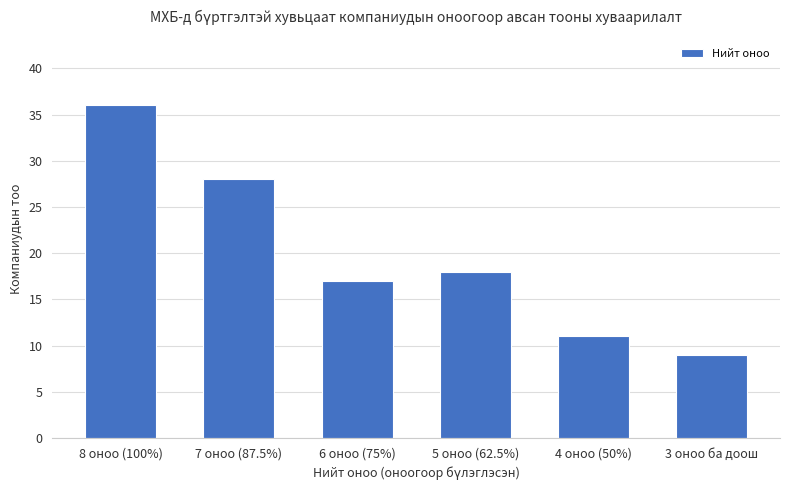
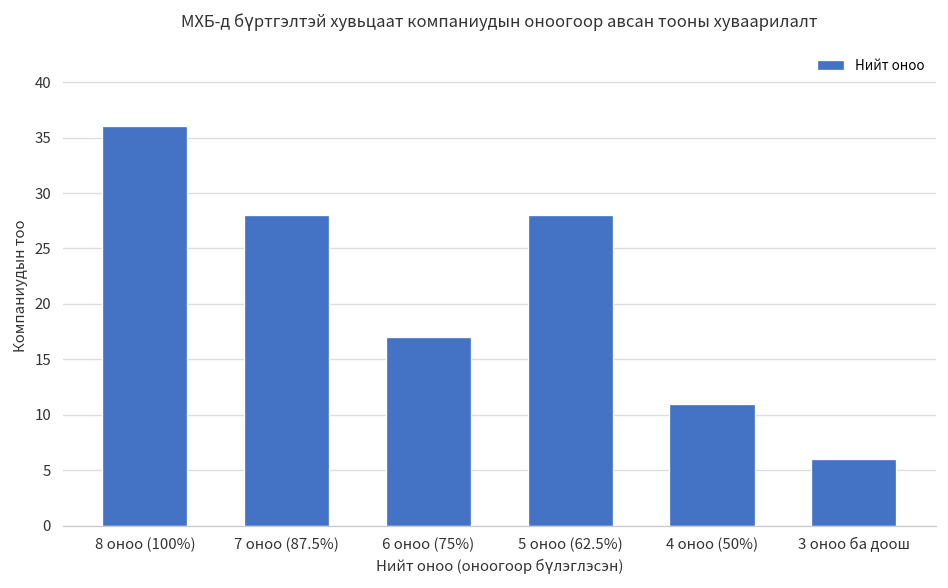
5 оноо (62.5%): 18 -> 28
3 оноо ба доош: 9 -> 6
